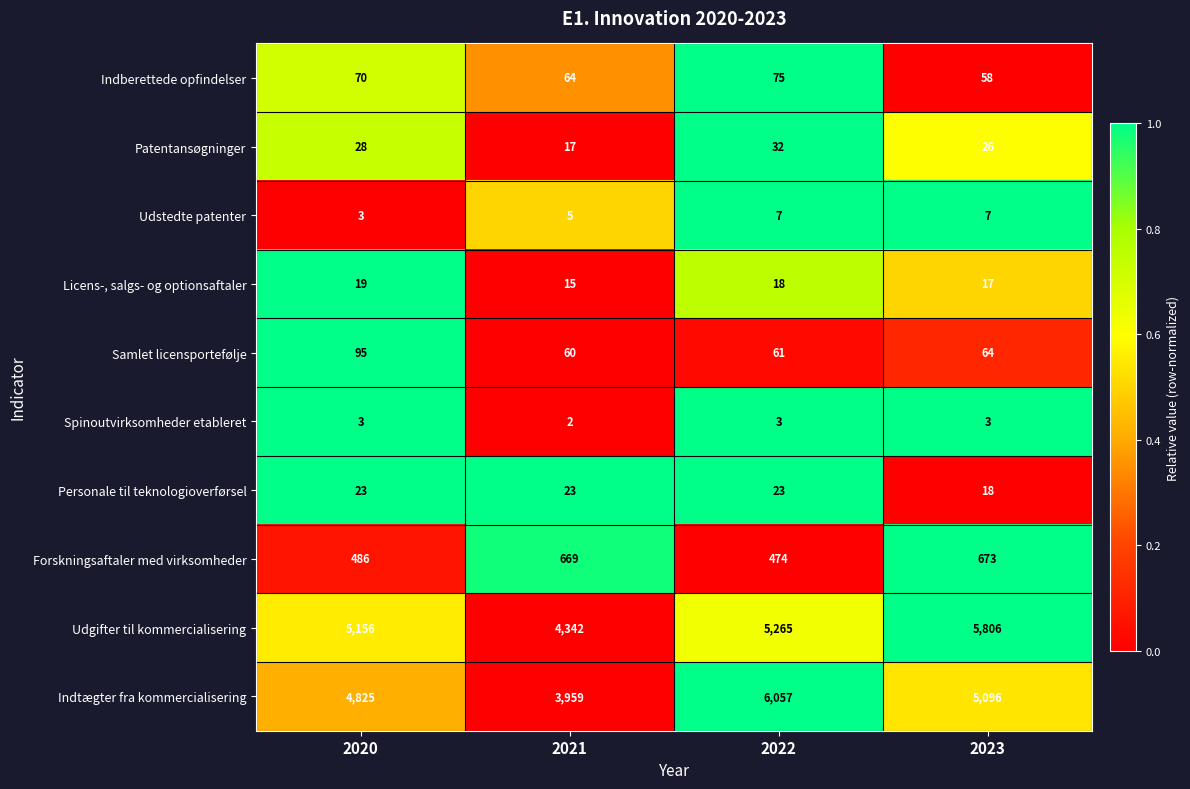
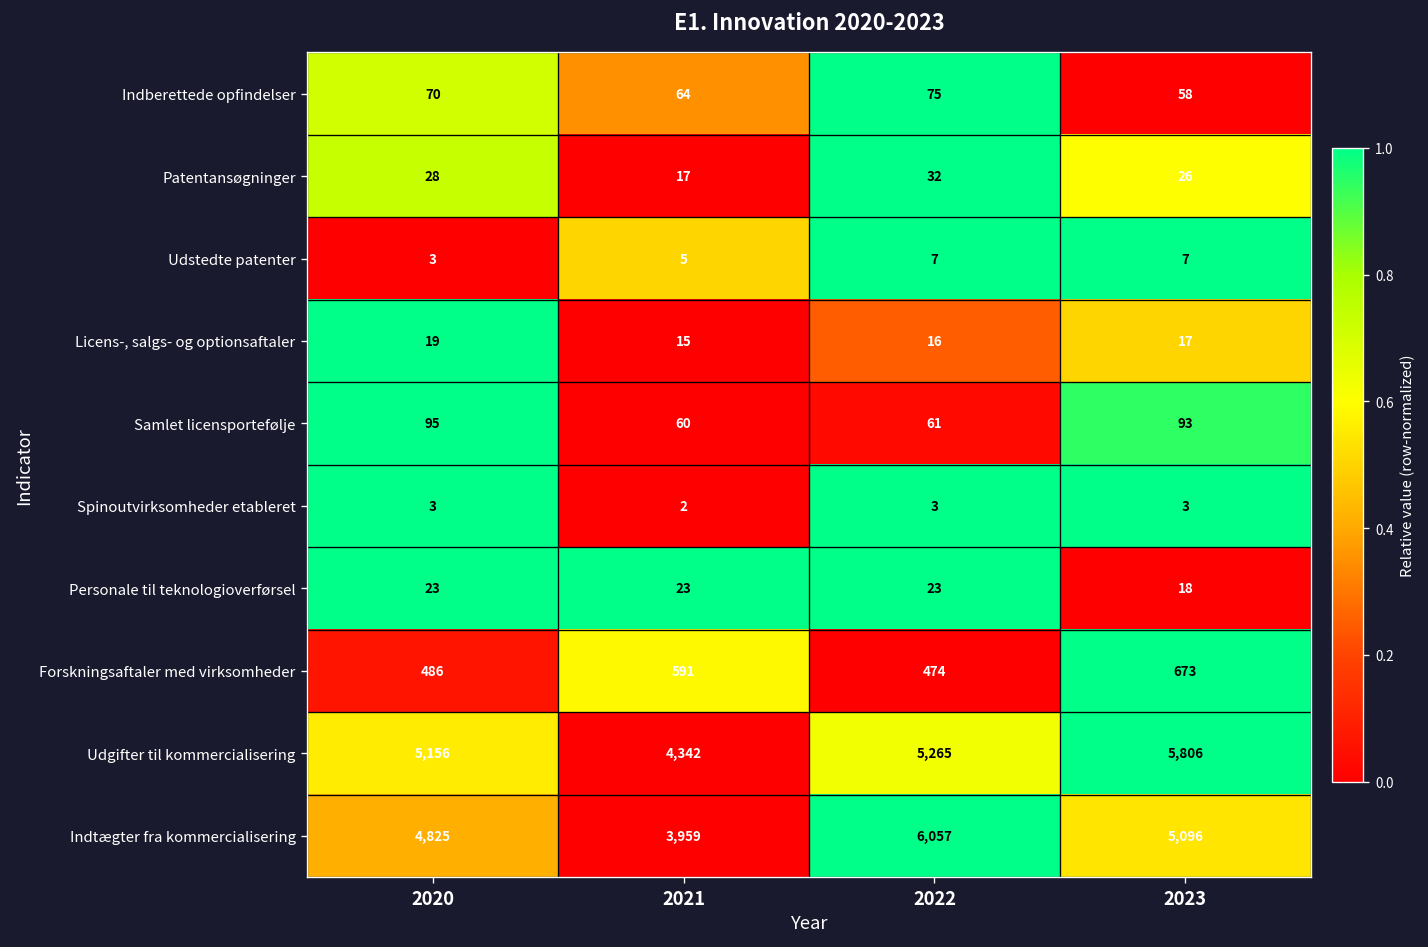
Licens-, salgs- og optionsaftaler, 2022: 18 -> 16
Samlet licensportefølje, 2023: 64 -> 93
Forskningsaftaler med virksomheder, 2021: 669 -> 591
